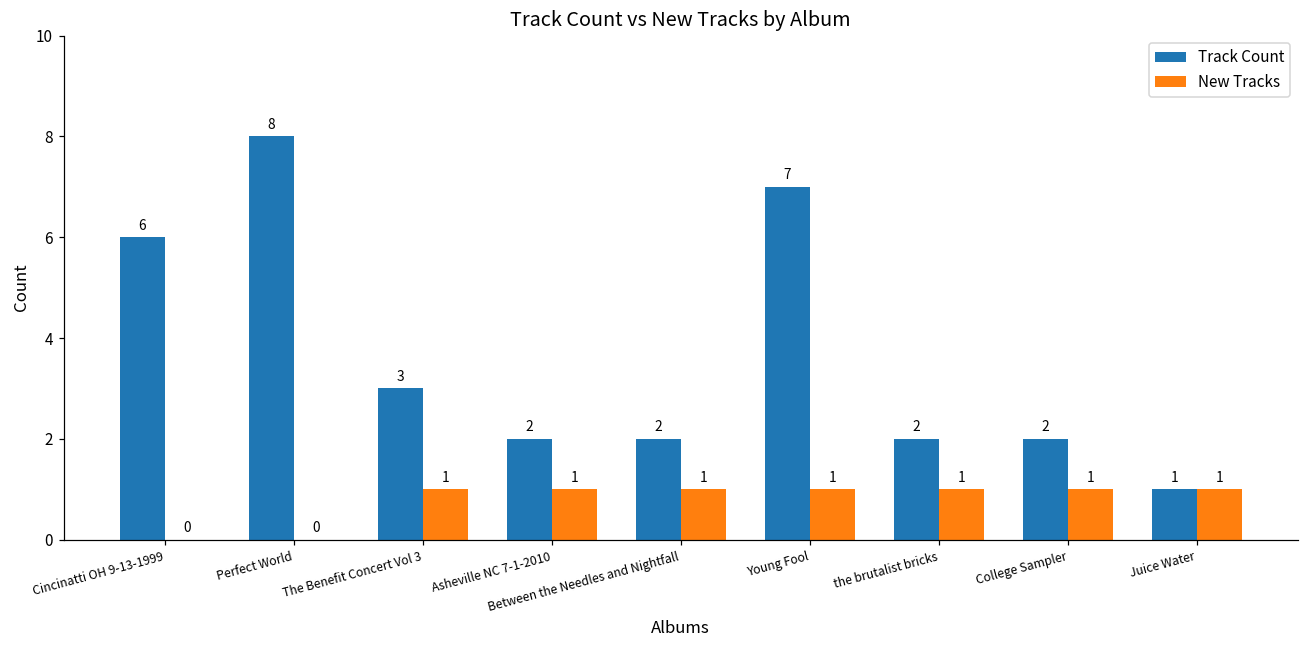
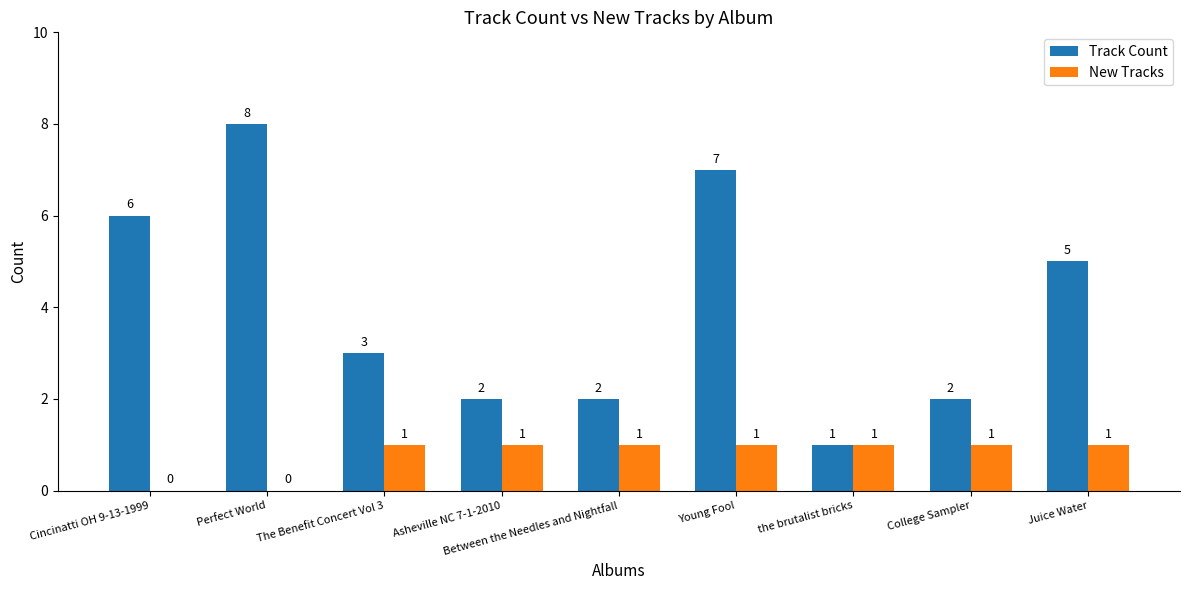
Track Count, the brutalist bricks: 2 -> 1
Track Count, Juice Water: 1 -> 5
